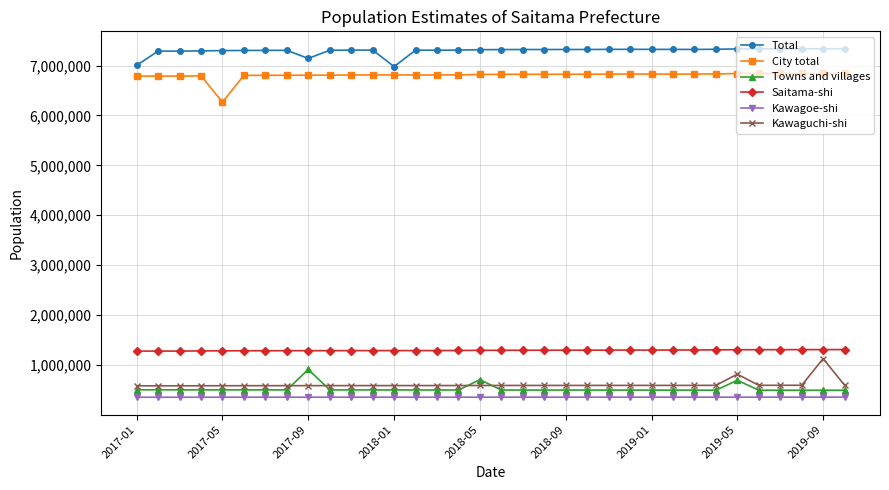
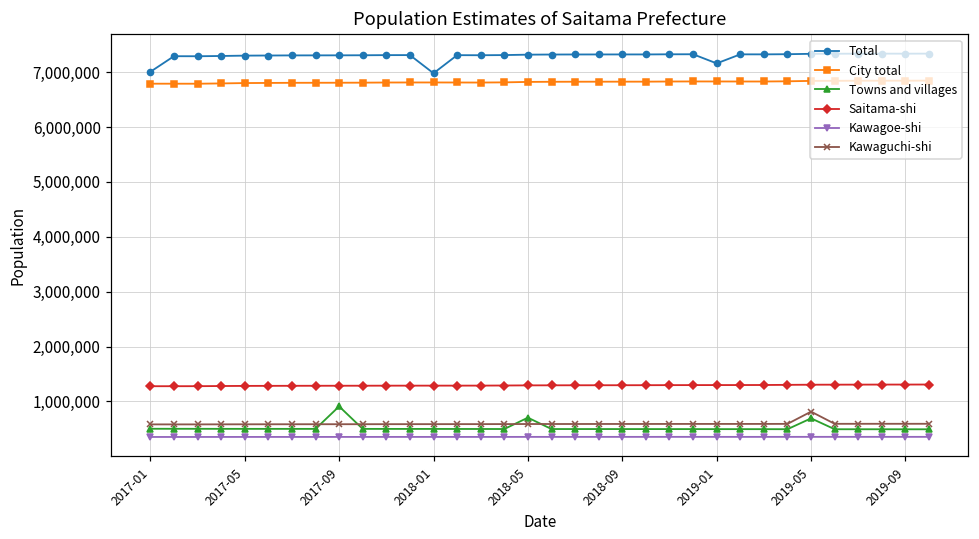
City total, 2017-05: 6,300,000 -> 6,800,000
Total, 2017-09: 7,100,000 -> 7,300,000
Total, 2019-01: 7,300,000 -> 7,200,000
Kawaguchi-shi, 2019-09: 1,100,000 -> 600,000
